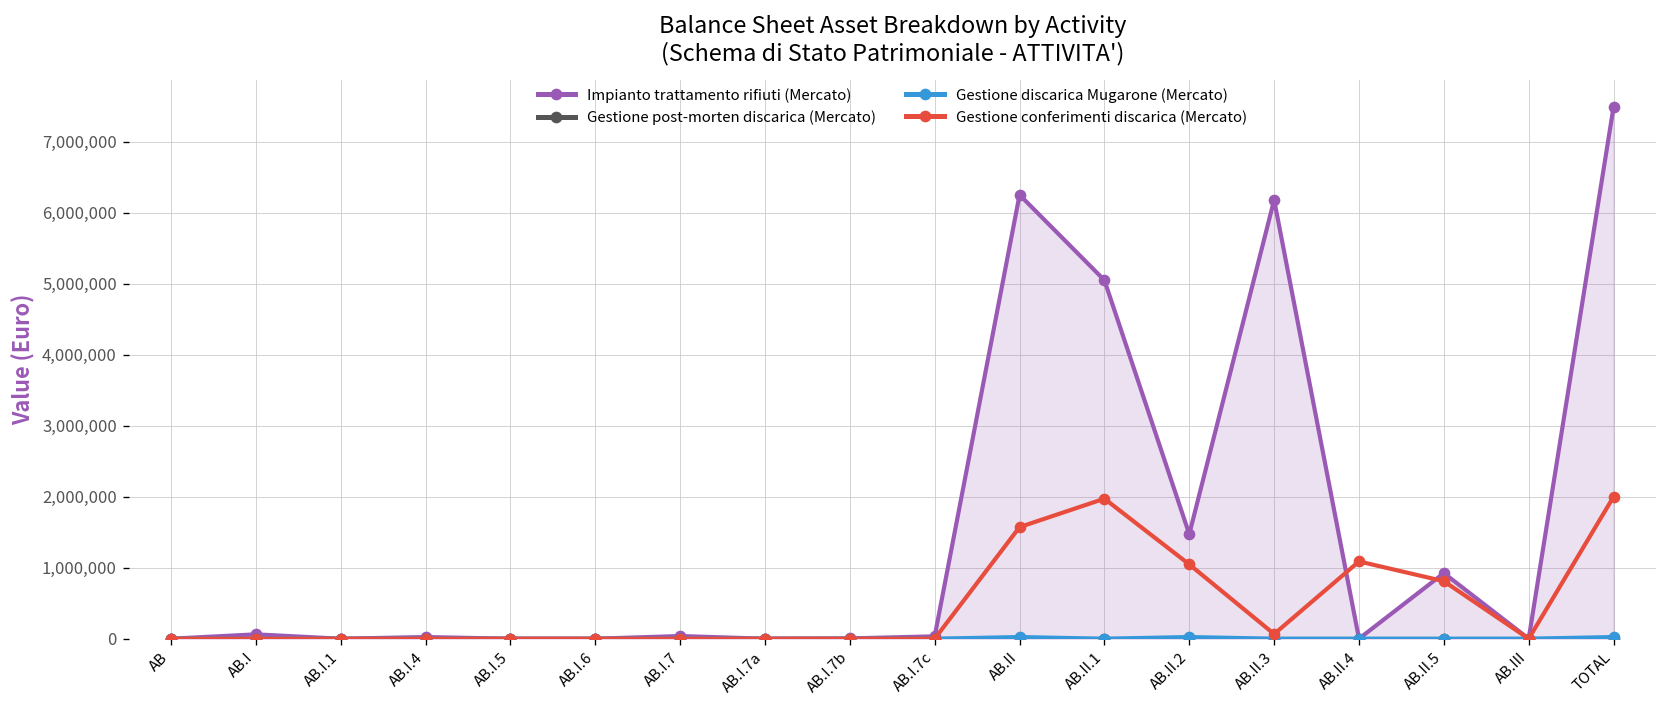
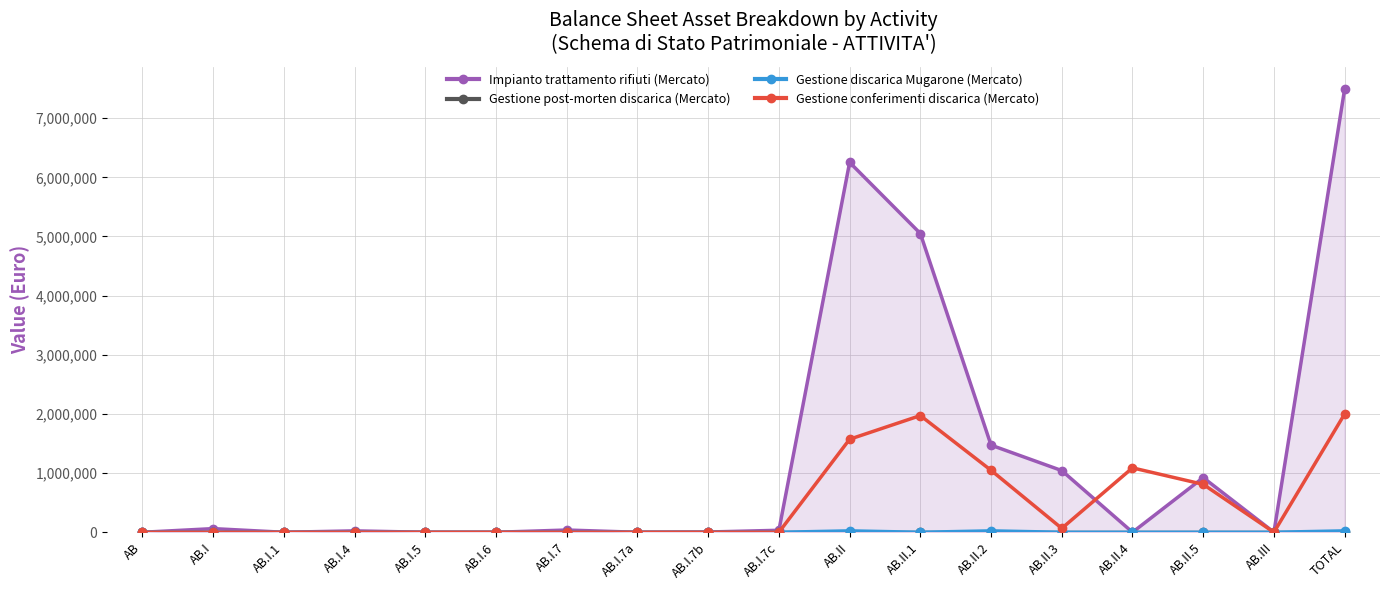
Impianto trattamento rifiuti (Mercato), AB.II.3: 6,200,000 -> 1,000,000
